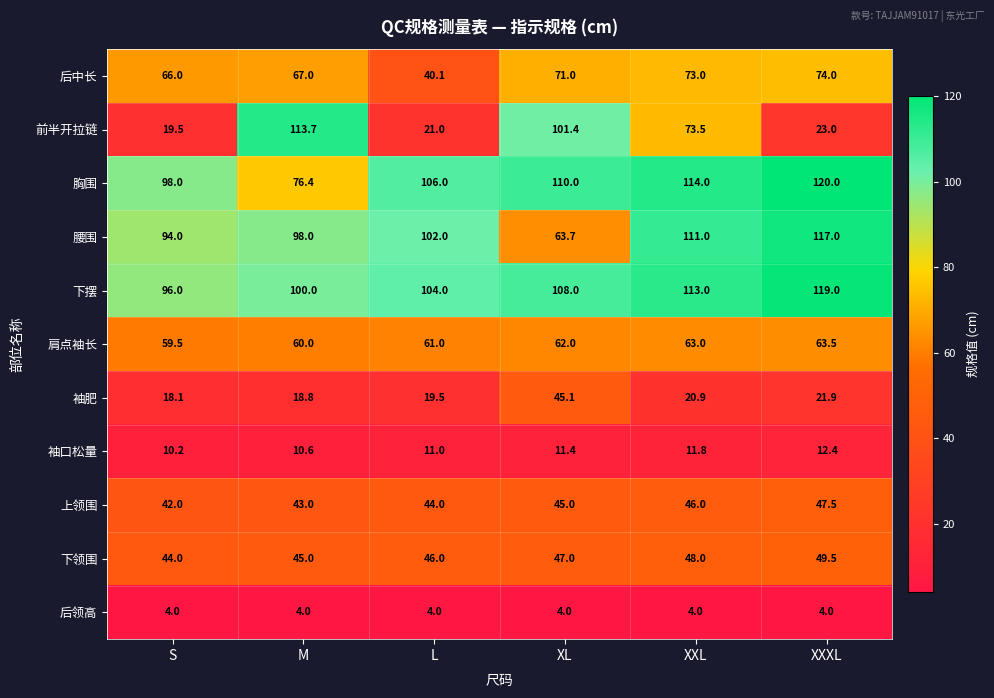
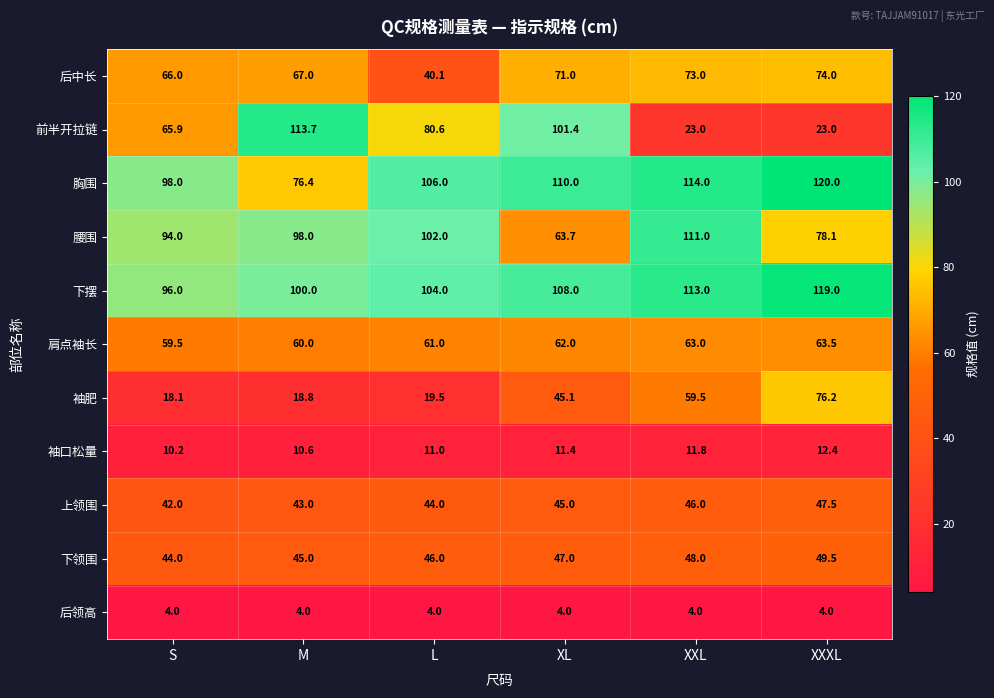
前半开拉链, S: 19.5 -> 65.9
前半开拉链, L: 21.0 -> 80.6
前半开拉链, XXL: 73.5 -> 23.0
腰围, XXXL: 117.0 -> 78.1
袖肥, XXL: 20.9 -> 59.5
袖肥, XXXL: 21.9 -> 76.2
